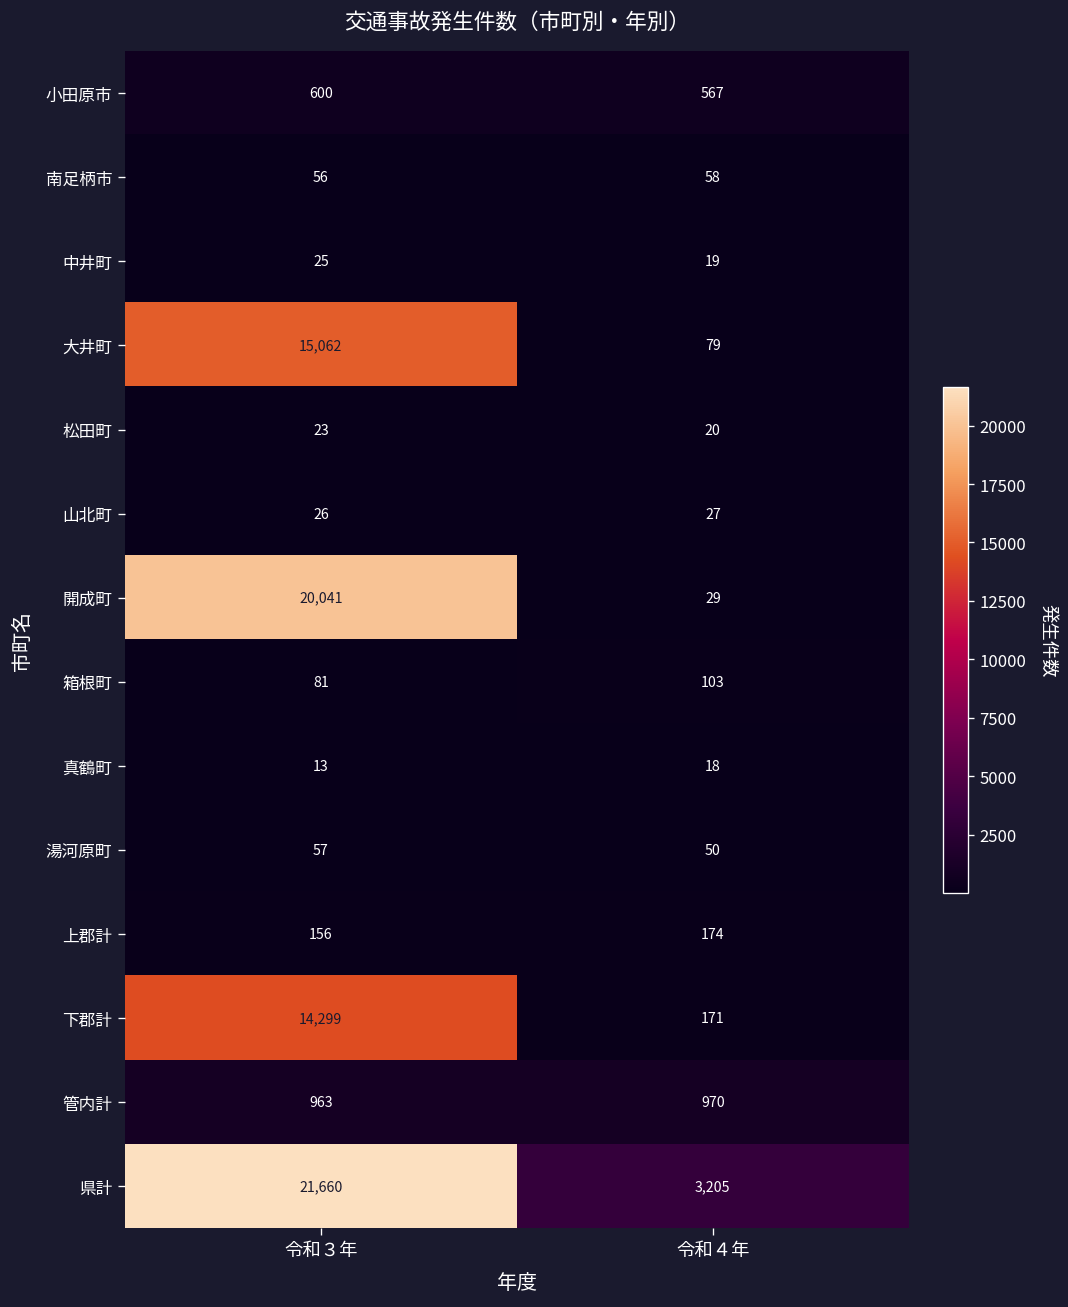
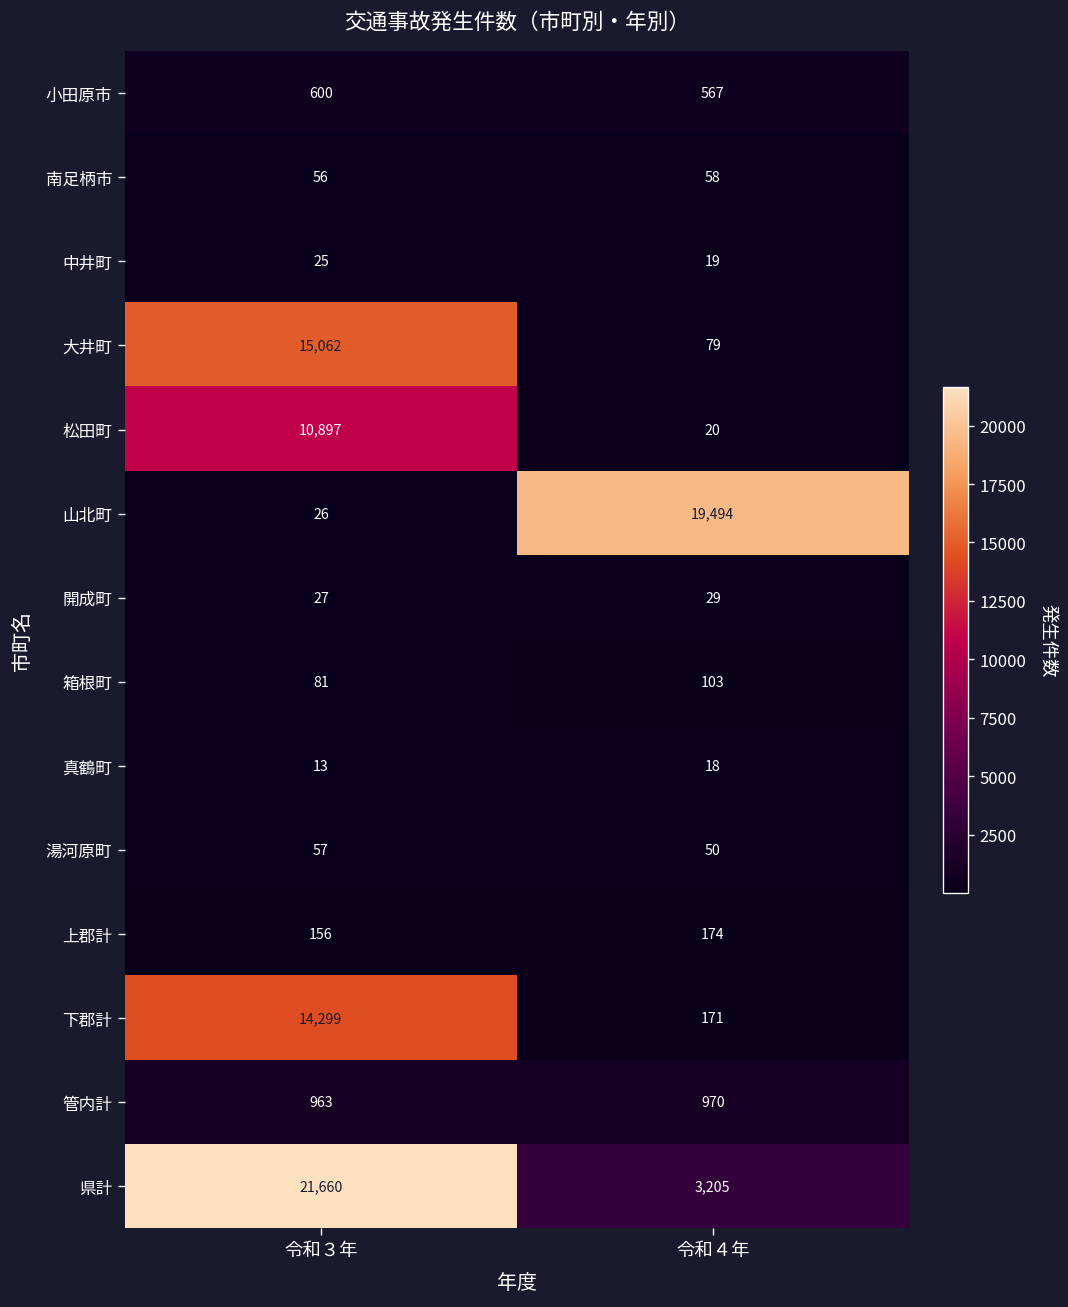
松田町, 令和３年: 23 -> 10,897
山北町, 令和４年: 27 -> 19,494
開成町, 令和３年: 20,041 -> 27
